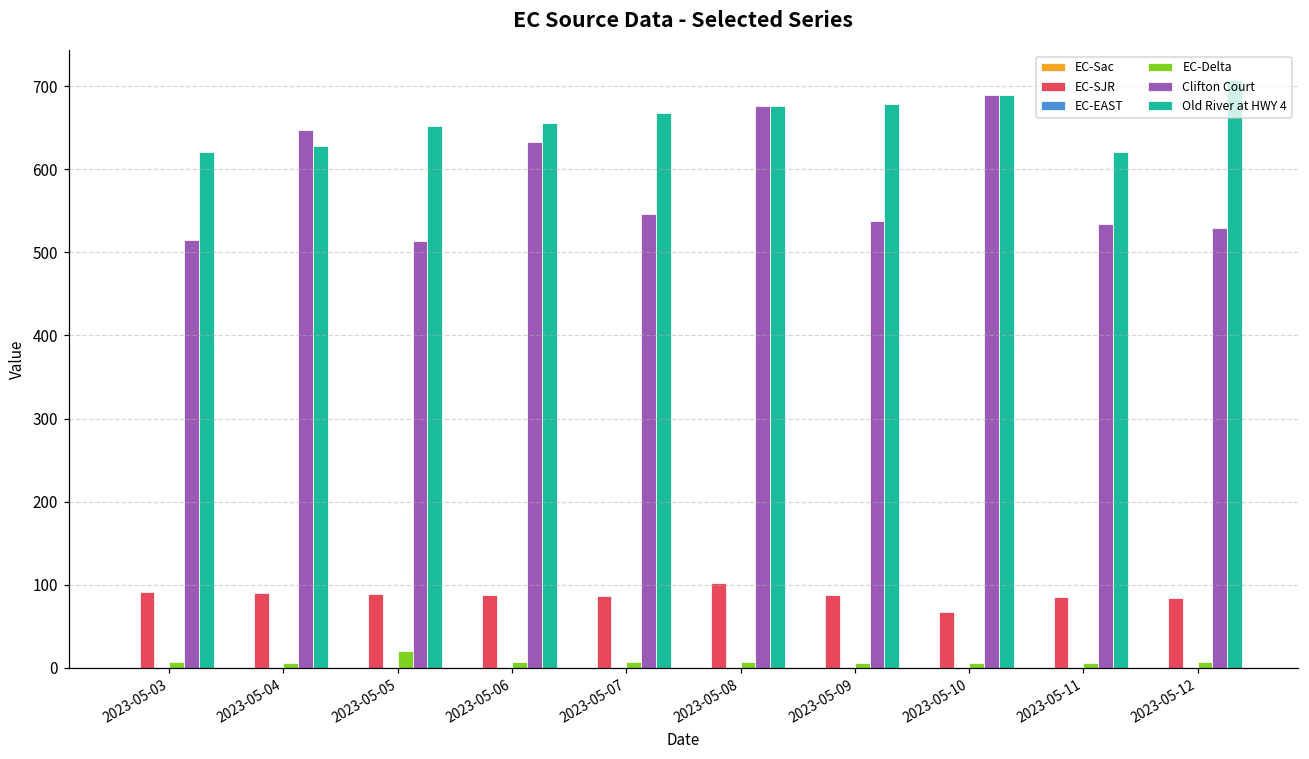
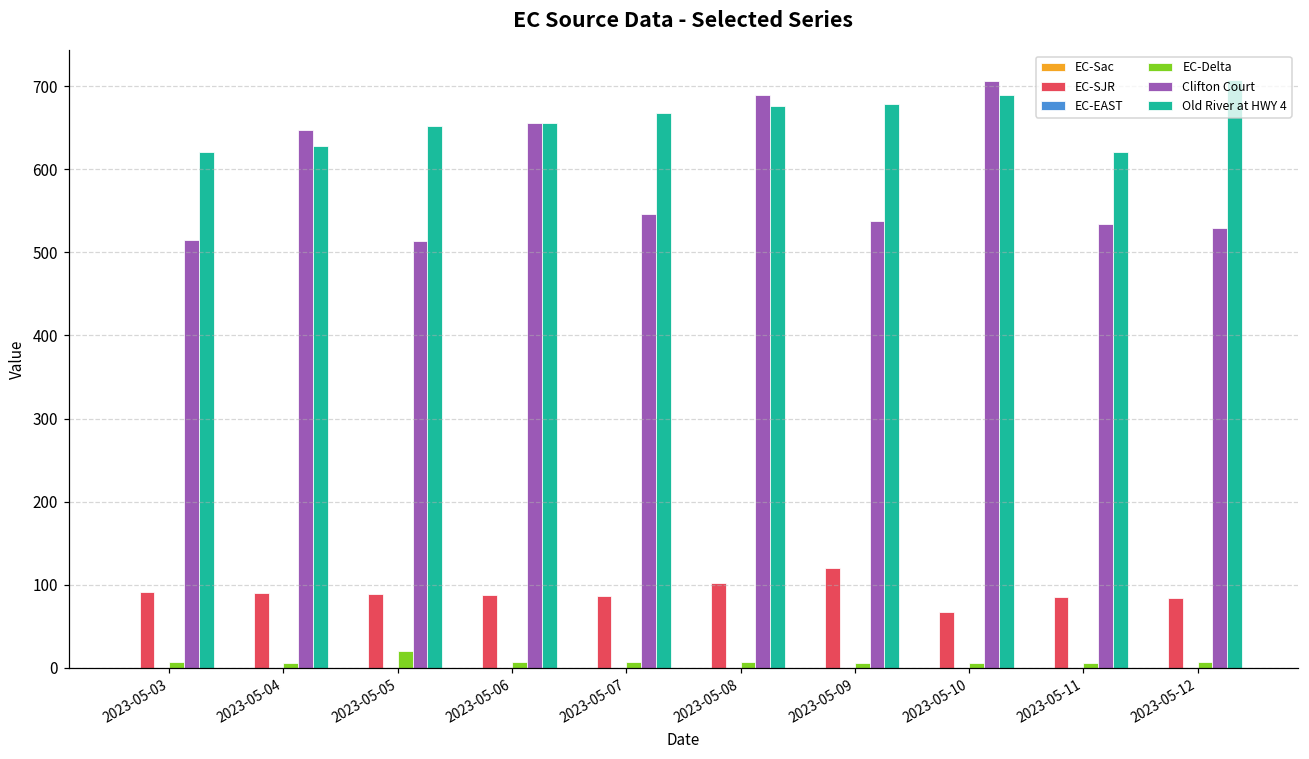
Clifton Court, 2023-05-06: 630 -> 660
Clifton Court, 2023-05-08: 680 -> 690
EC-SJR, 2023-05-09: 90 -> 120
Clifton Court, 2023-05-10: 690 -> 710
